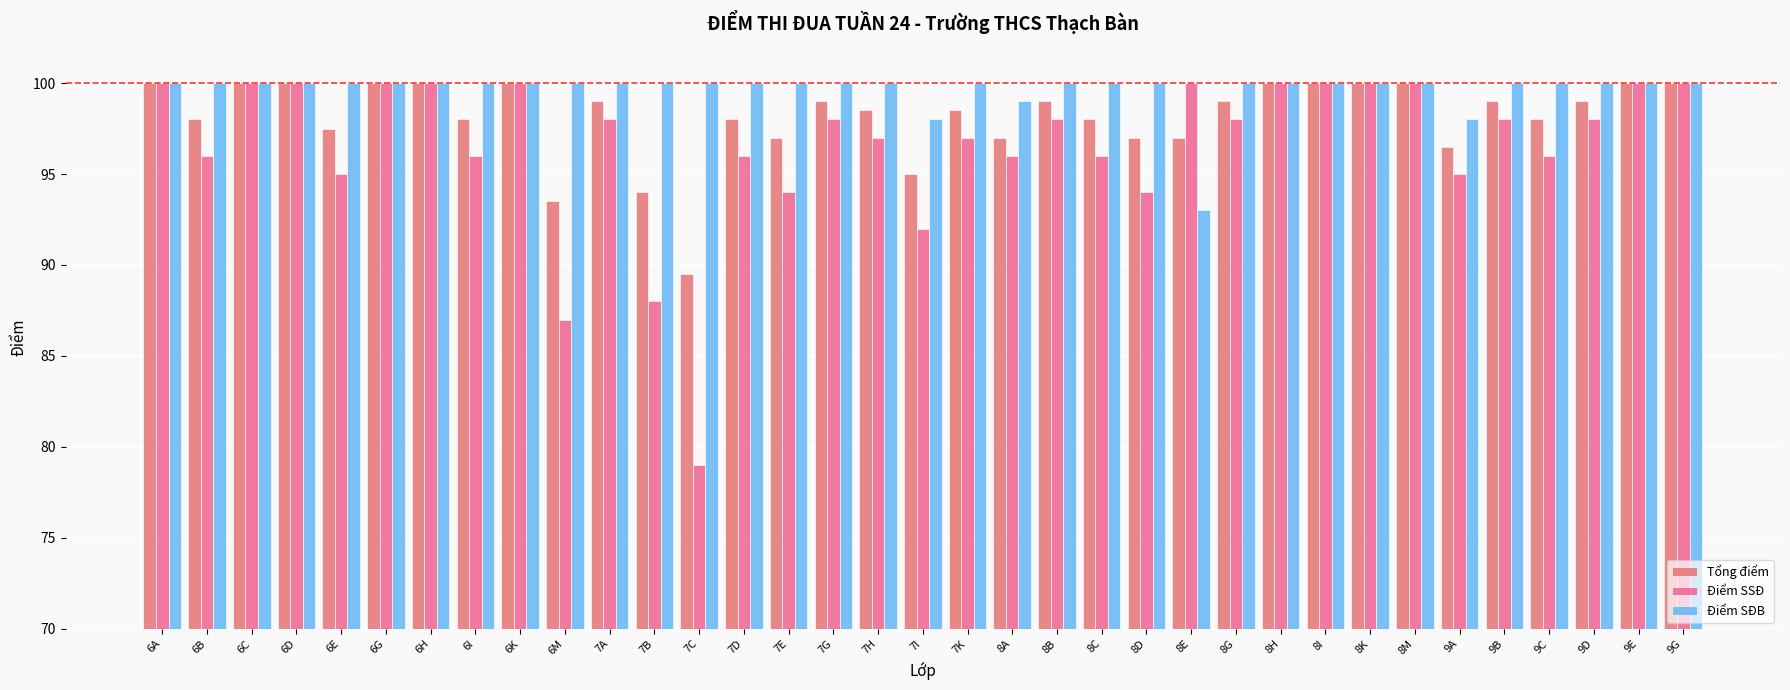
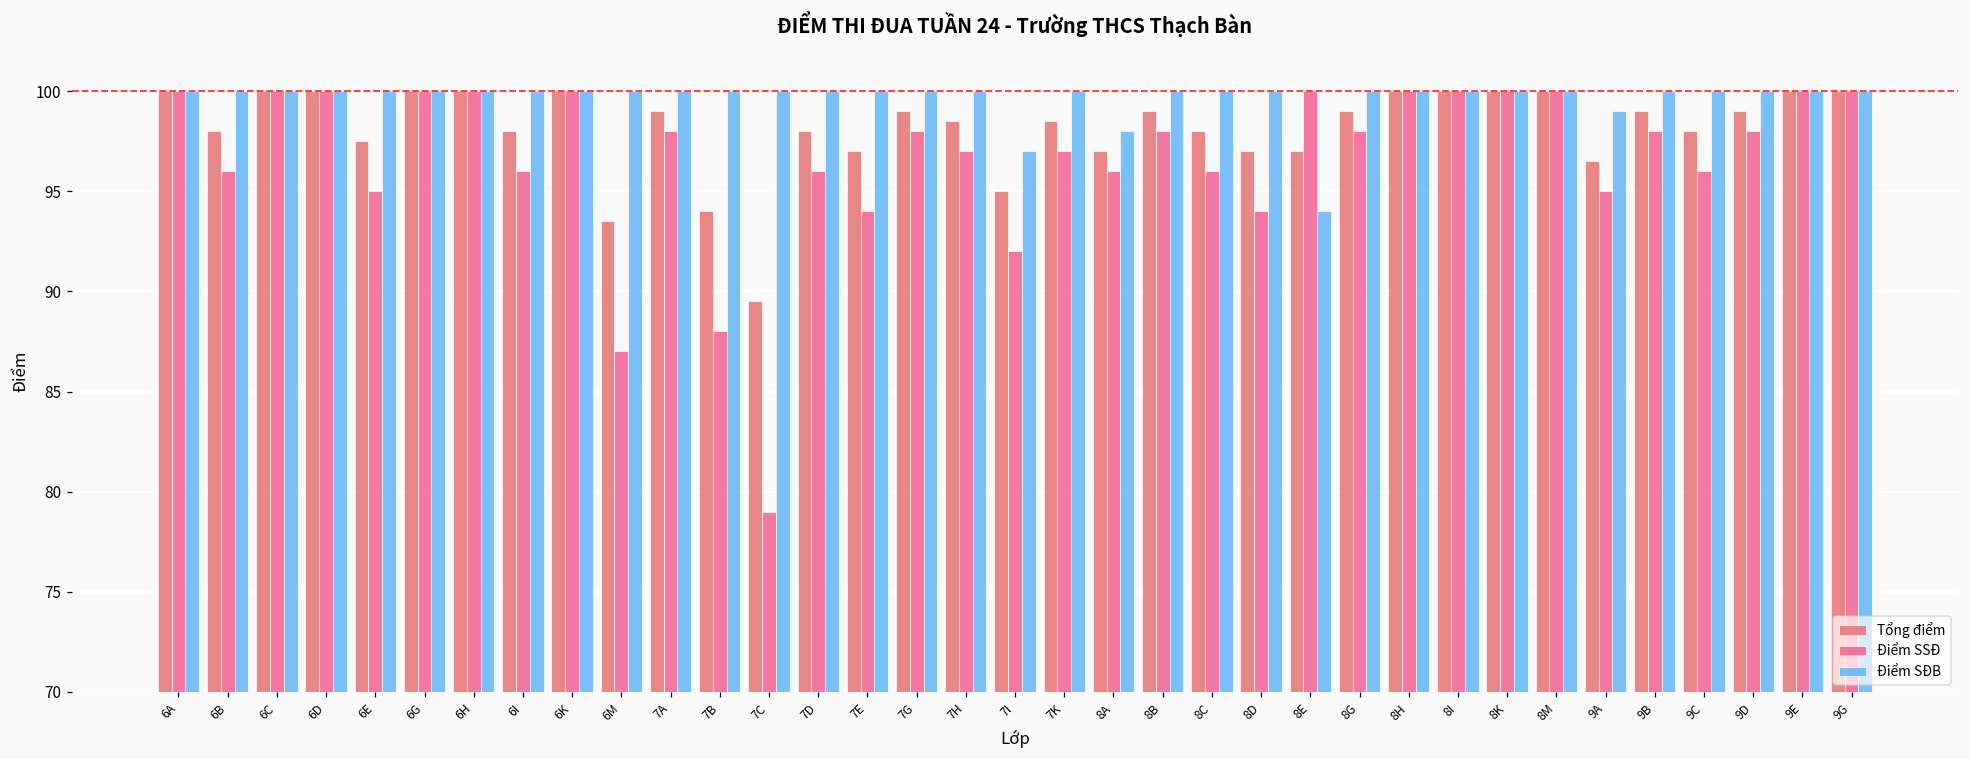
Điểm SĐB, 7I: 98 -> 97
Điểm SĐB, 8A: 99 -> 98
Điểm SĐB, 8E: 93 -> 94
Điểm SĐB, 9A: 98 -> 99
